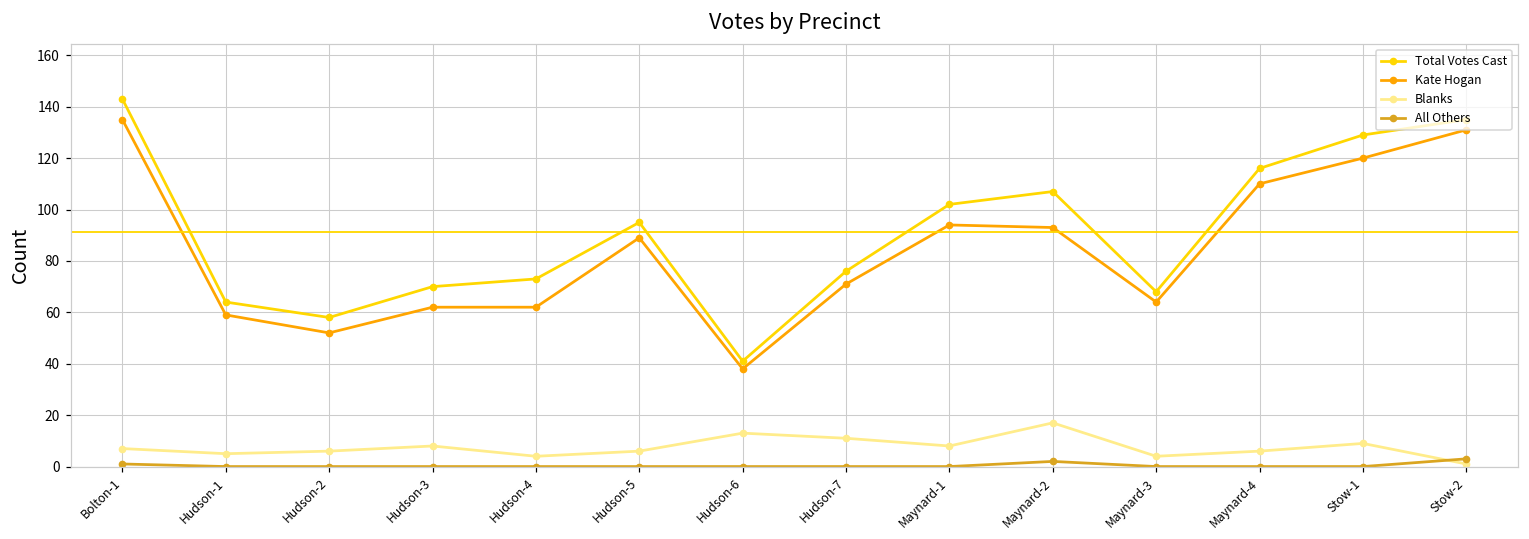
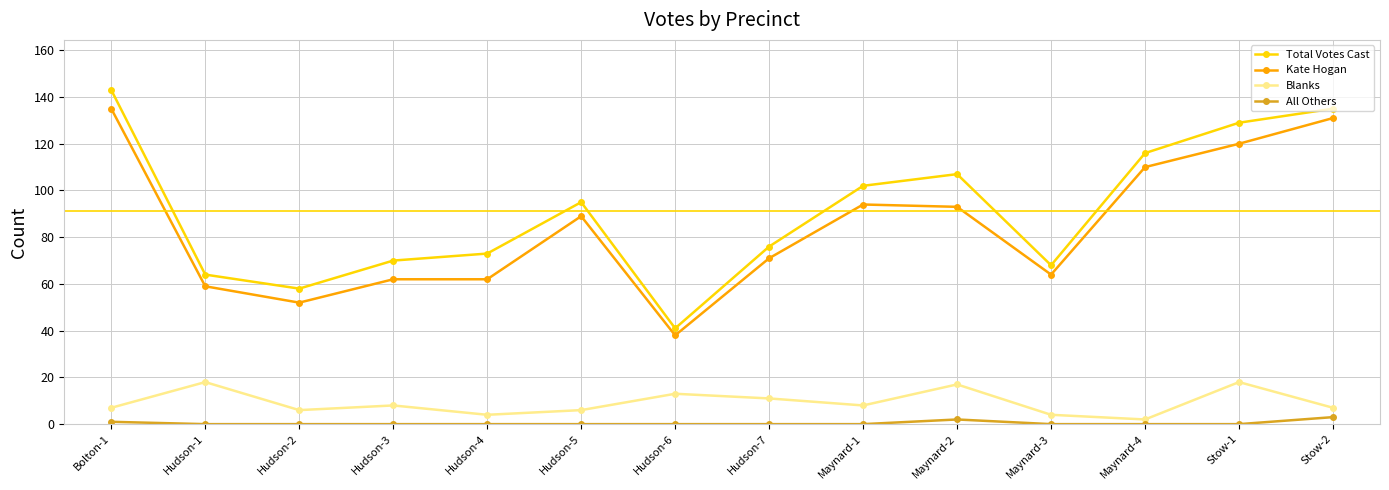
Blanks, Hudson-1: 5 -> 18
Blanks, Maynard-4: 6 -> 2
Blanks, Stow-1: 9 -> 18
Blanks, Stow-2: 1 -> 7
